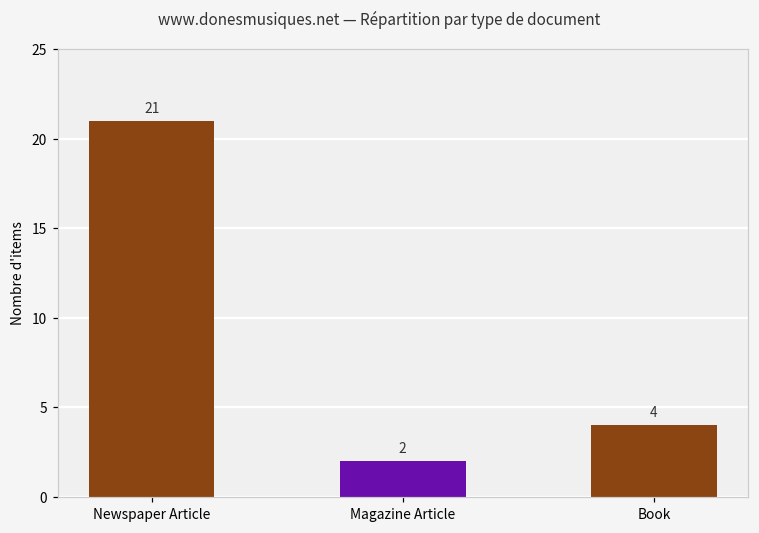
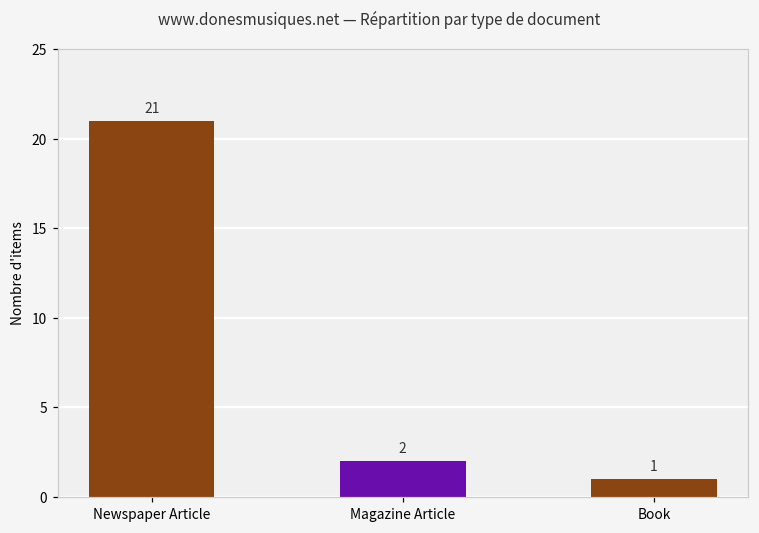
Book: 4 -> 1
